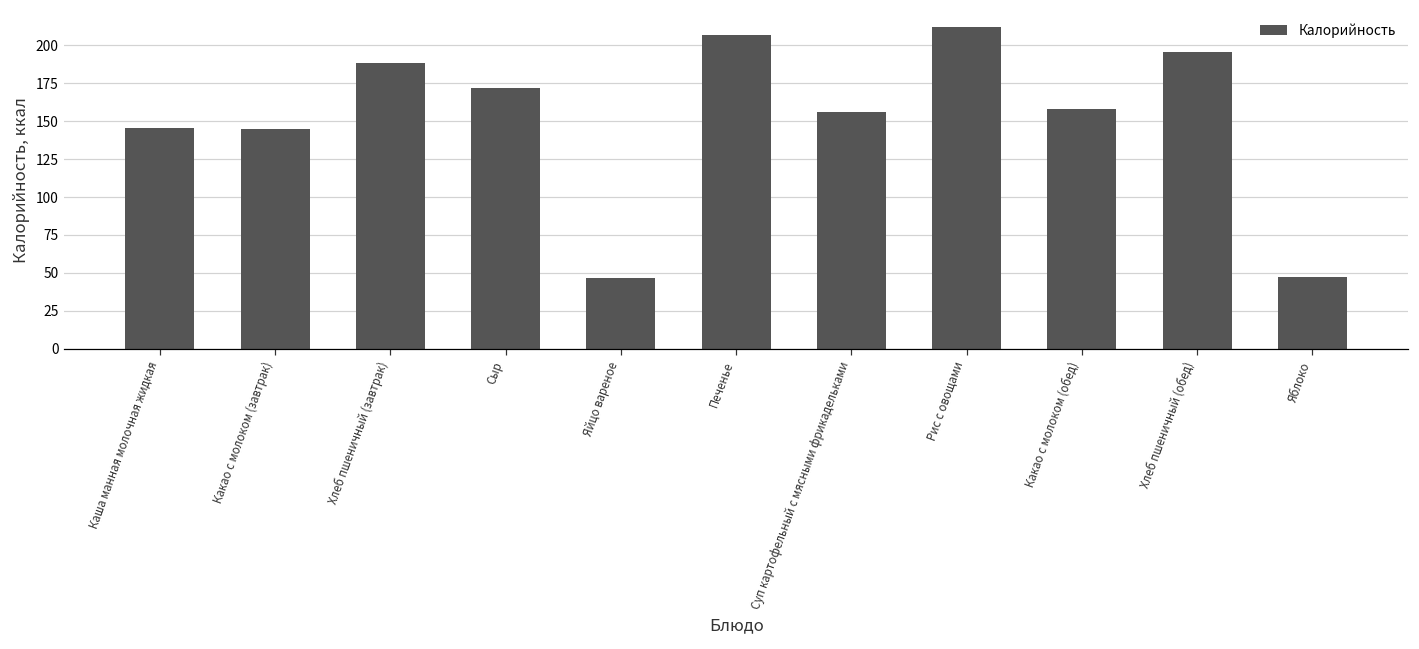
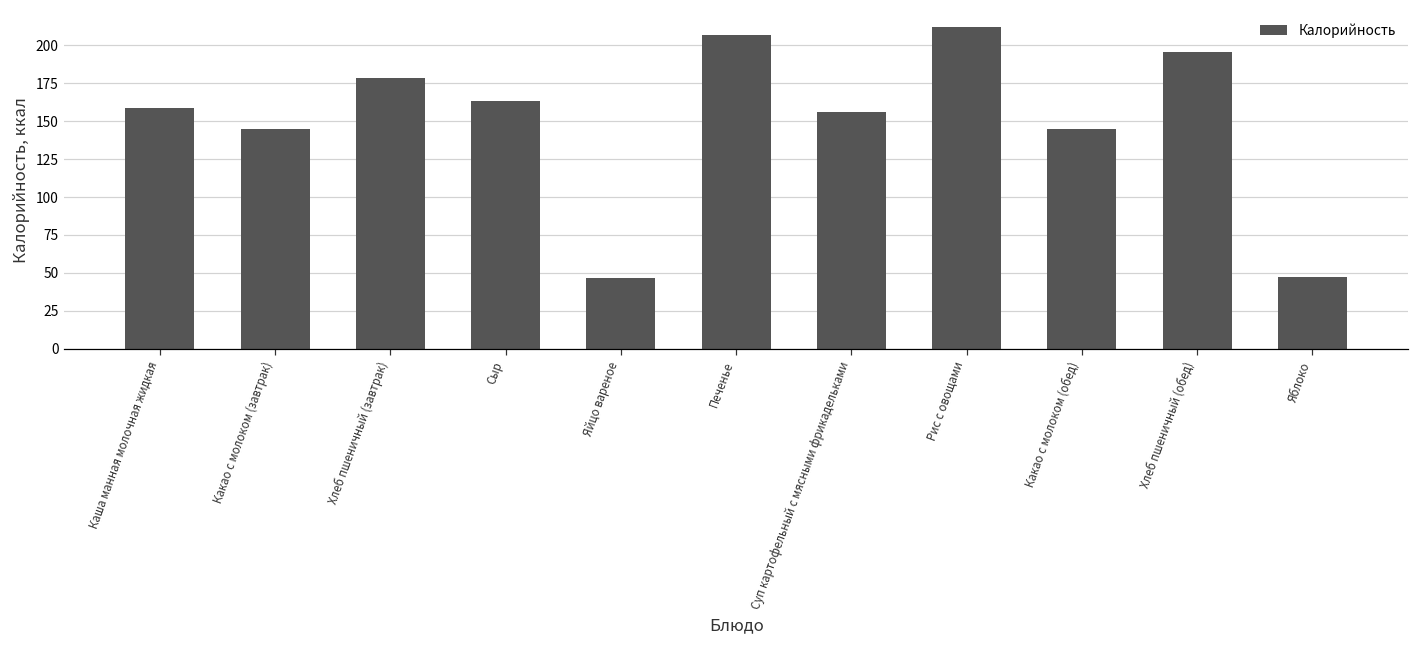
Каша манная молочная жидкая: 146 -> 159
Хлеб пшеничный (завтрак): 188 -> 179
Сыр: 172 -> 163
Какао с молоком (обед): 158 -> 145
